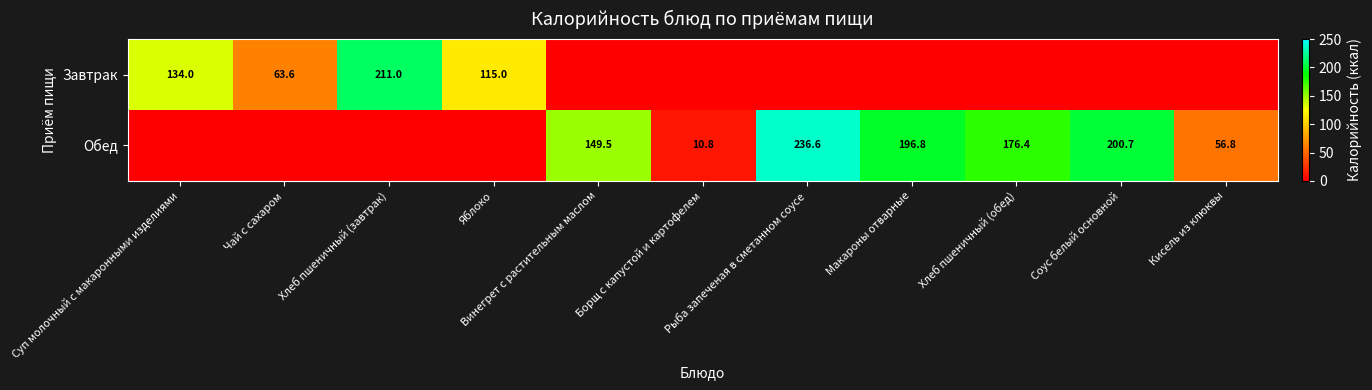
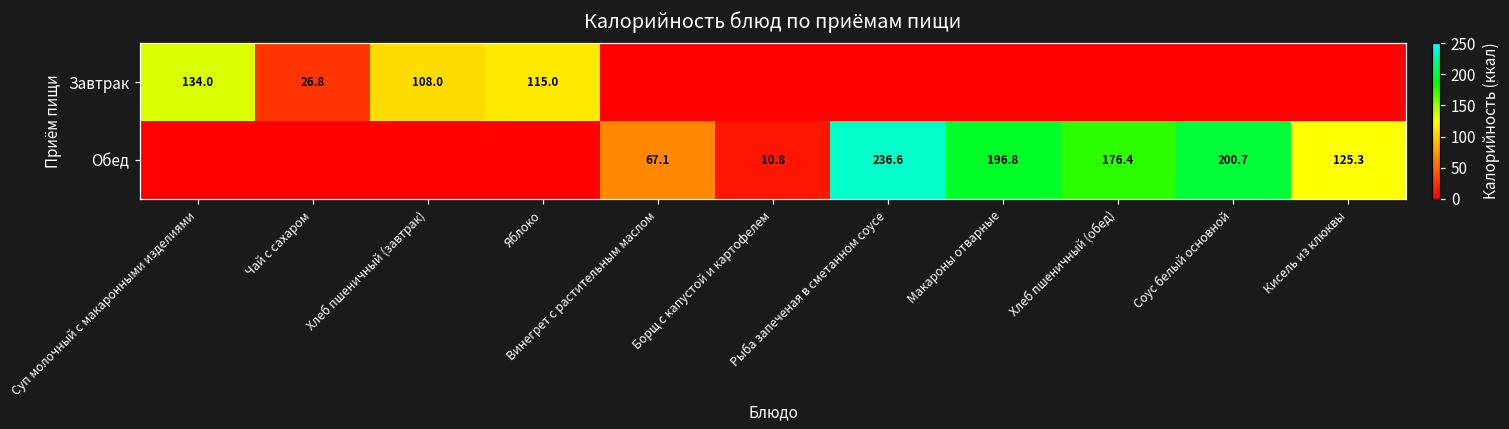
Завтрак, Чай с сахаром: 63.6 -> 26.8
Завтрак, Хлеб пшеничный (завтрак): 211.0 -> 108.0
Обед, Винегрет с растительным маслом: 149.5 -> 67.1
Обед, Кисель из клюквы: 56.8 -> 125.3
